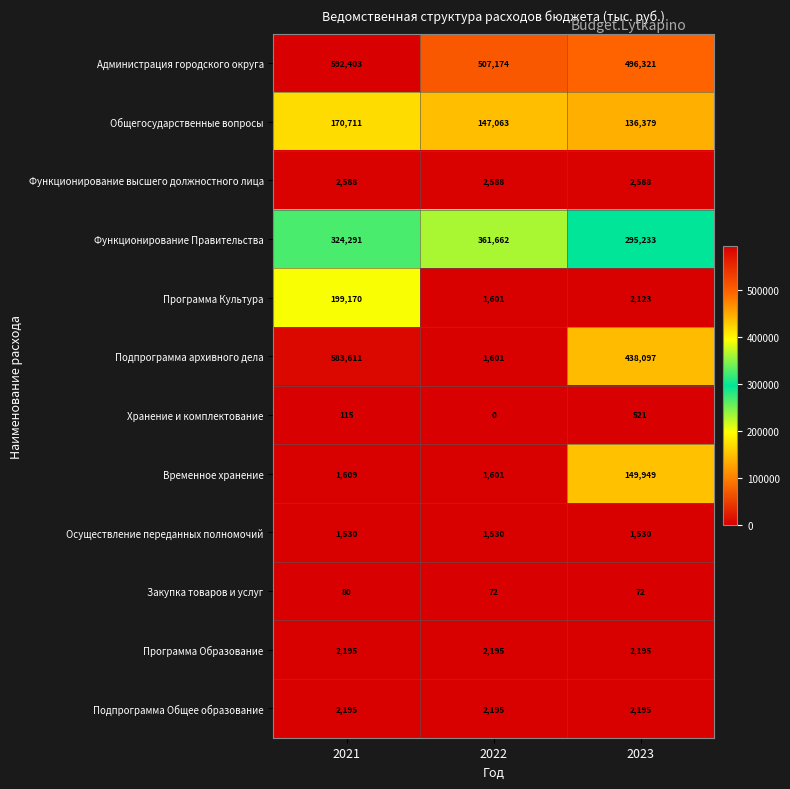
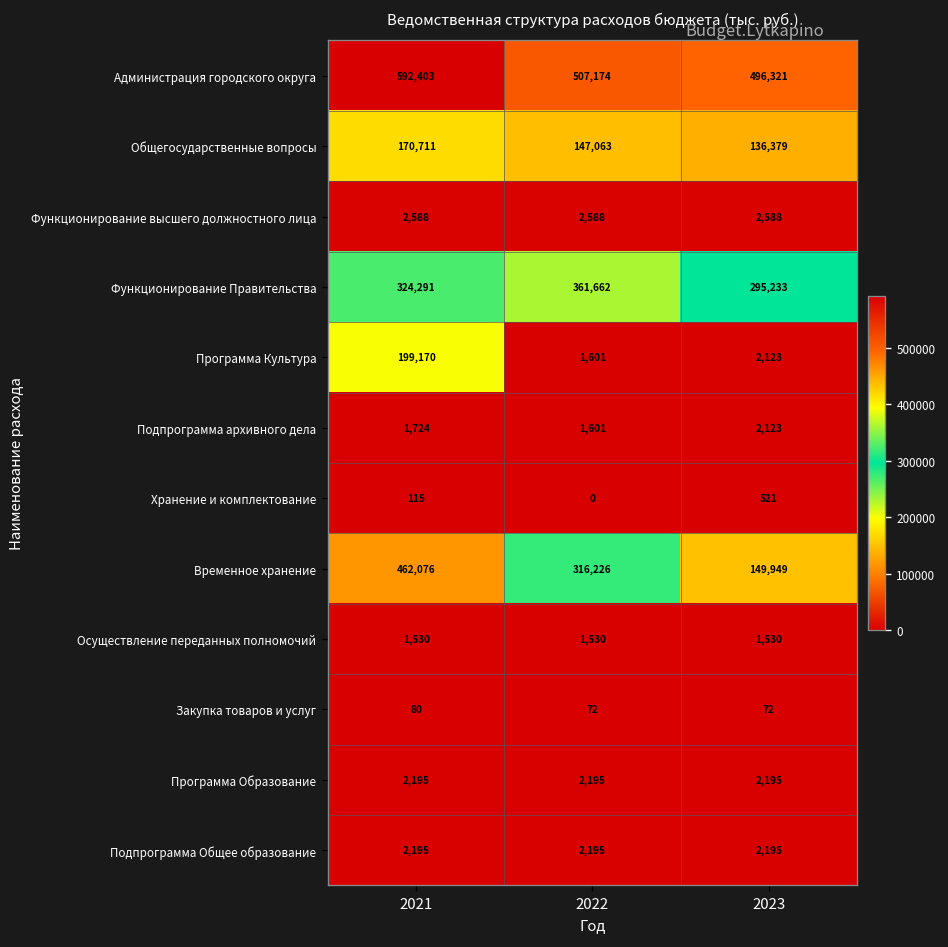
Подпрограмма архивного дела, 2021: 583,611 -> 1,724
Подпрограмма архивного дела, 2023: 438,097 -> 2,123
Временное хранение, 2021: 1,609 -> 462,076
Временное хранение, 2022: 1,601 -> 316,226
